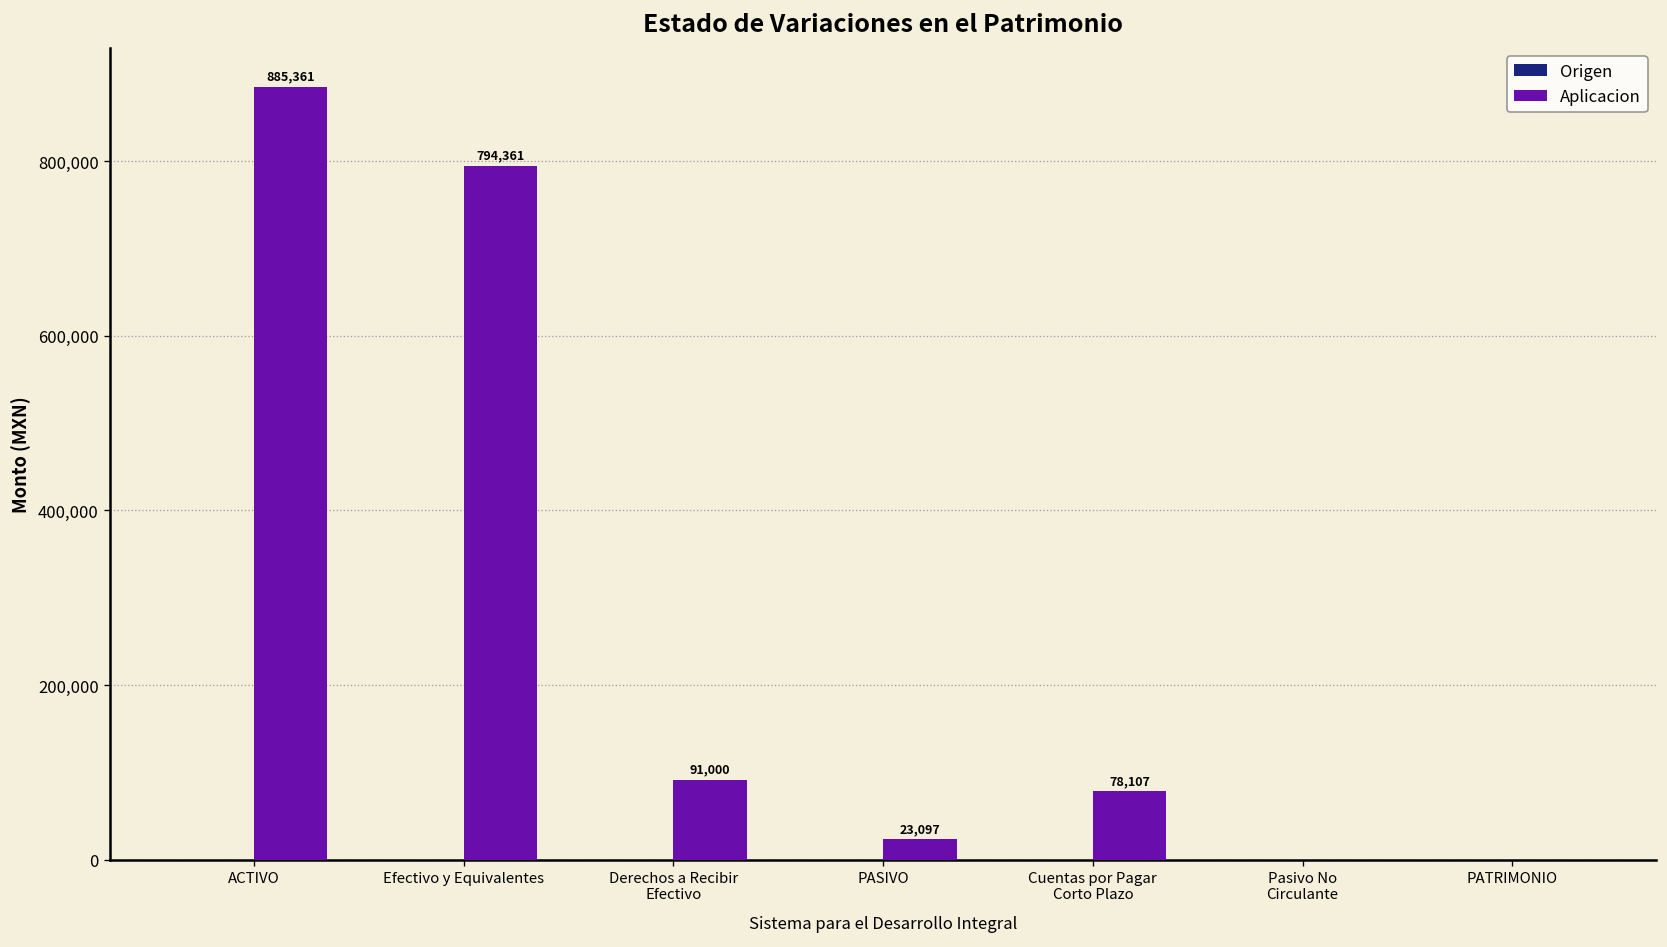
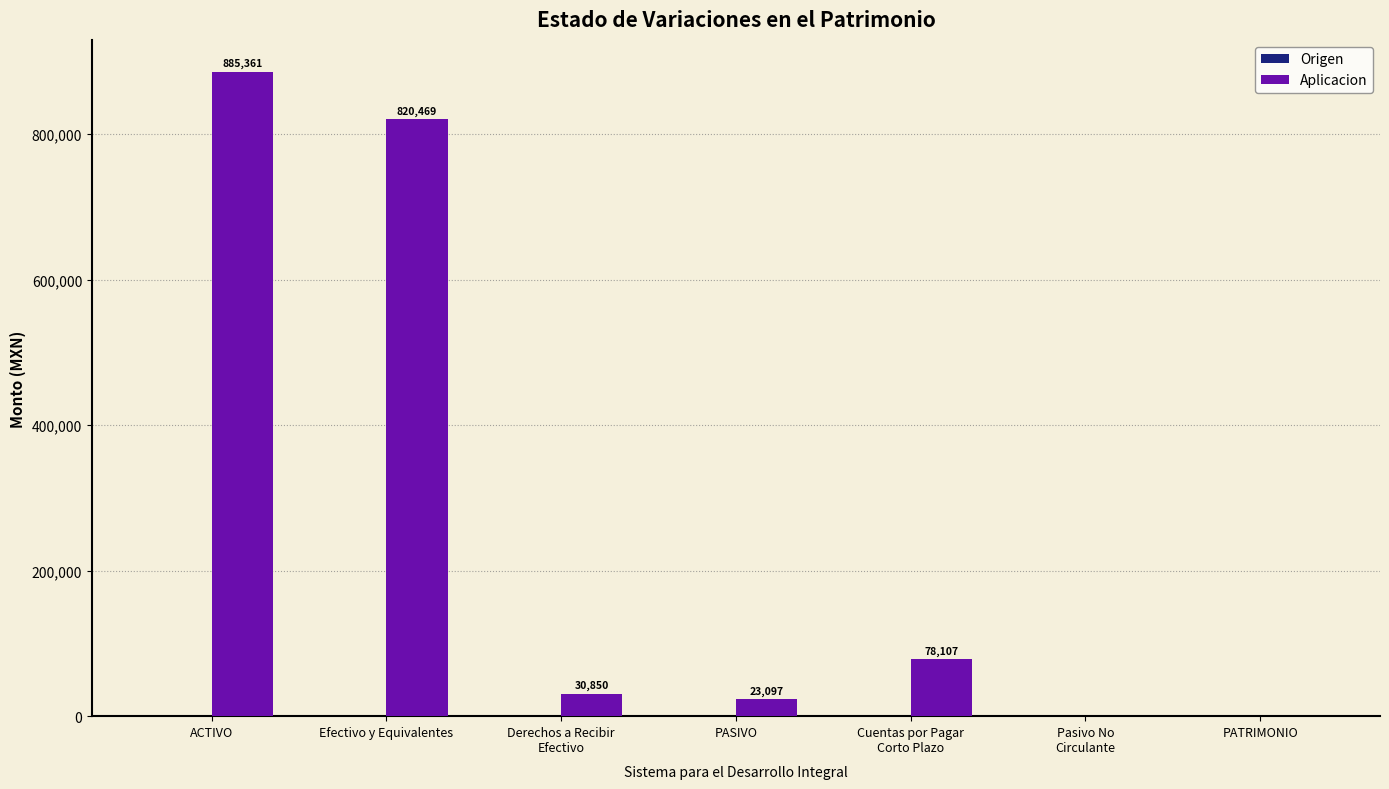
Aplicacion, Efectivo y Equivalentes: 794,361 -> 820,469
Aplicacion, Derechos a Recibir Efectivo: 91,000 -> 30,850
